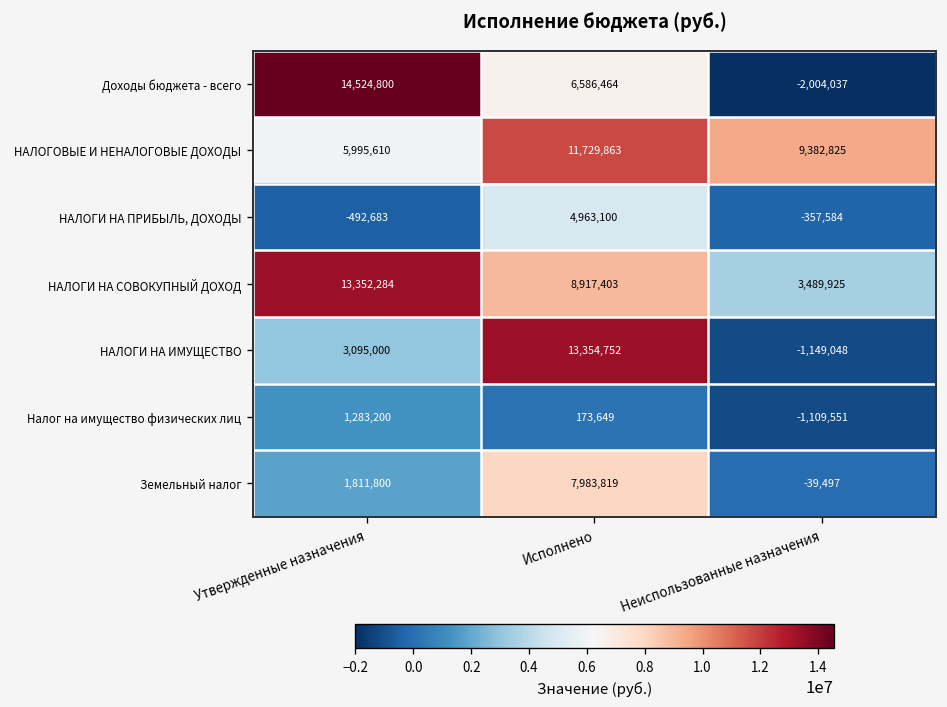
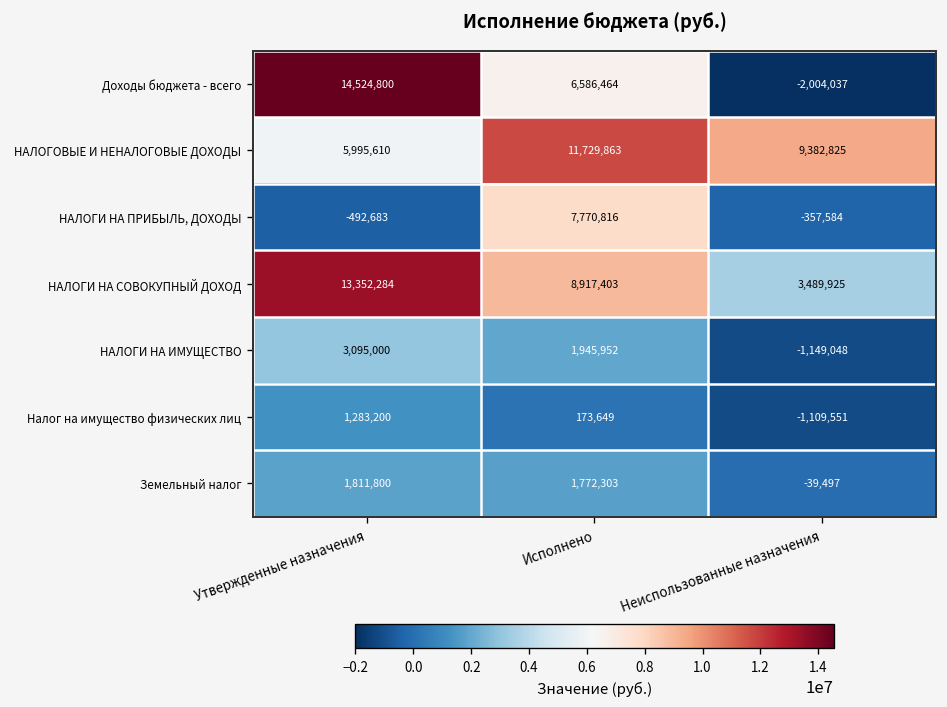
НАЛОГИ НА ПРИБЫЛЬ, ДОХОДЫ, Исполнено: 4,963,100 -> 7,770,816
НАЛОГИ НА ИМУЩЕСТВО, Исполнено: 13,354,752 -> 1,945,952
Земельный налог, Исполнено: 7,983,819 -> 1,772,303
